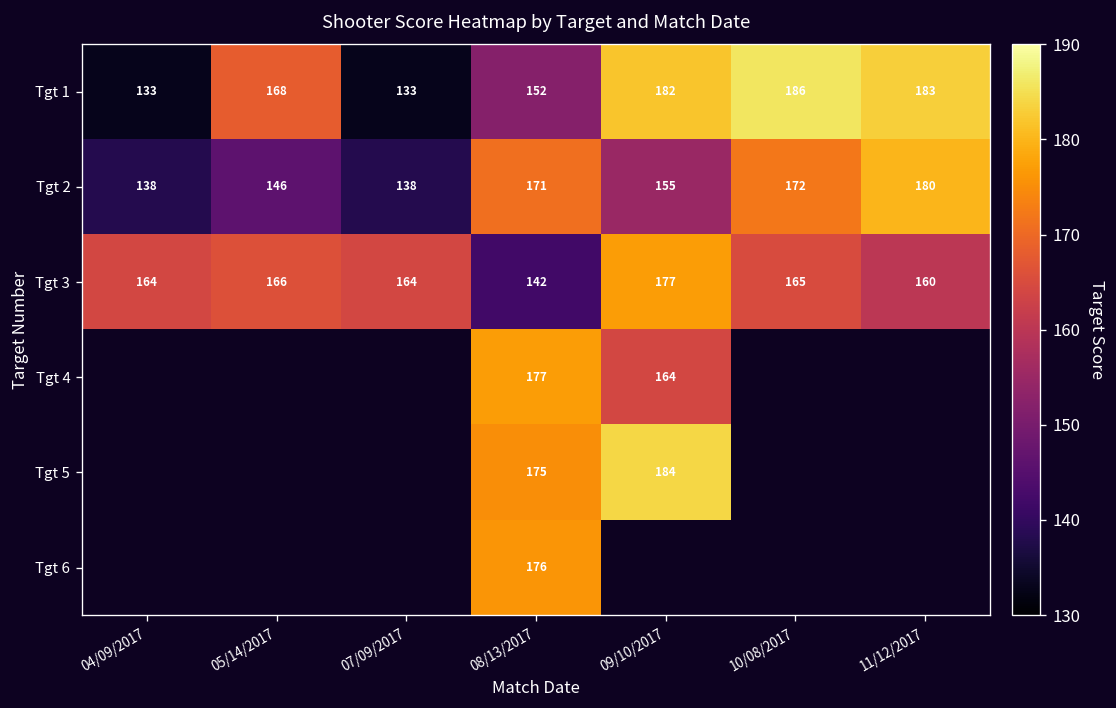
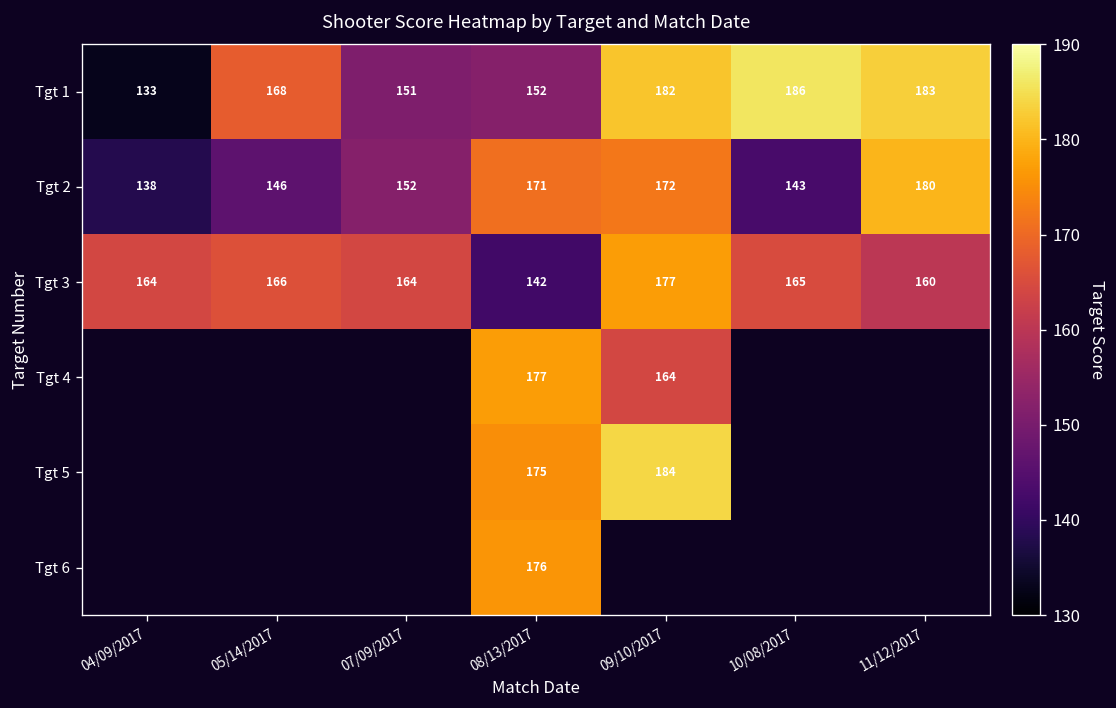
Tgt 1, 07/09/2017: 133 -> 151
Tgt 2, 07/09/2017: 138 -> 152
Tgt 2, 09/10/2017: 155 -> 172
Tgt 2, 10/08/2017: 172 -> 143
